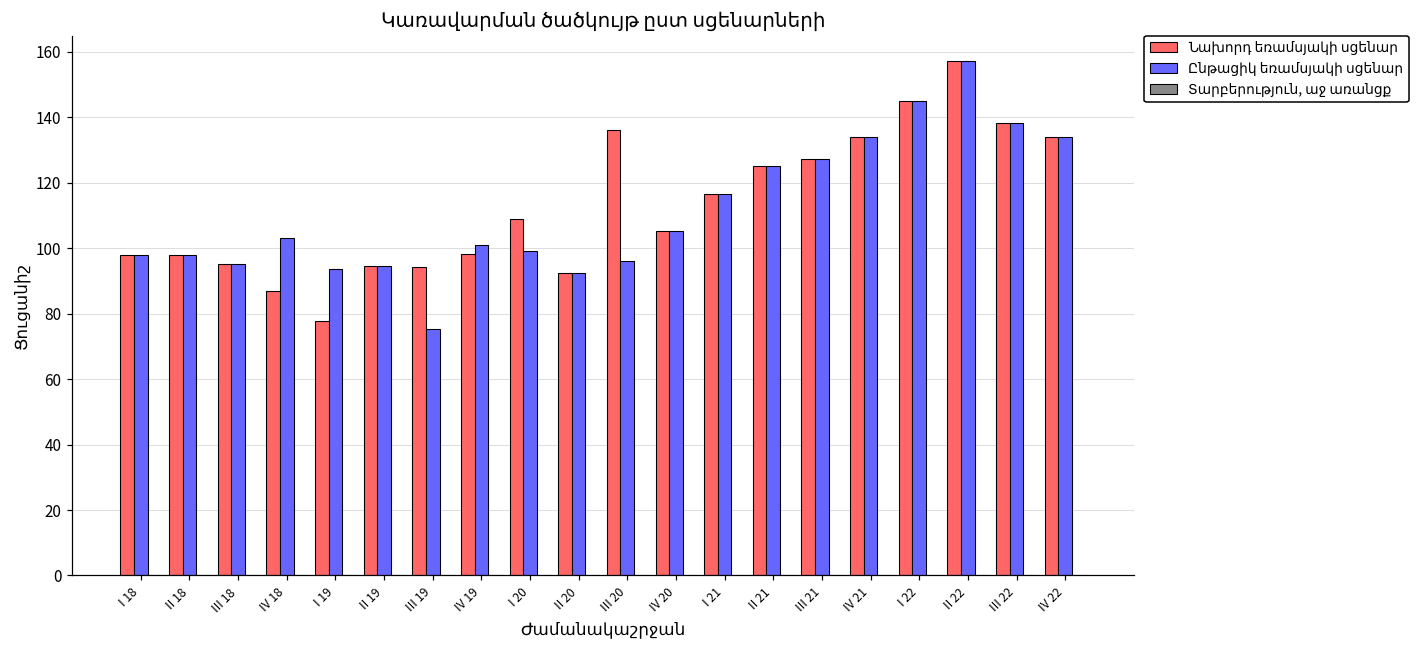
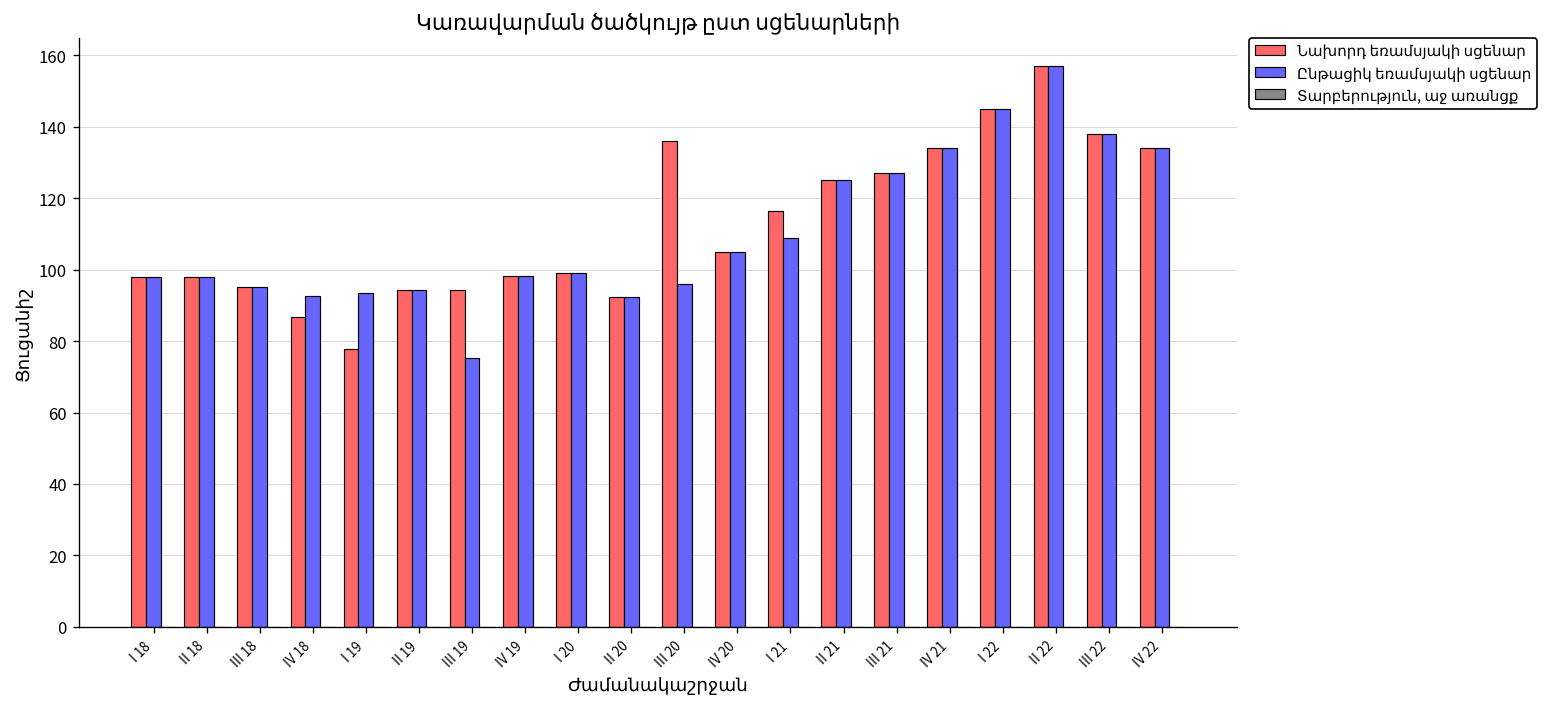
Ընթացիկ եռամսյակի սցենար, IV 18: 103 -> 93
Ընթացիկ եռամսյակի սցենար, IV 19: 101 -> 98
Նախորդ եռամսյակի սցենար, I 20: 109 -> 99
Ընթացիկ եռամսյակի սցենար, I 21: 116 -> 109
